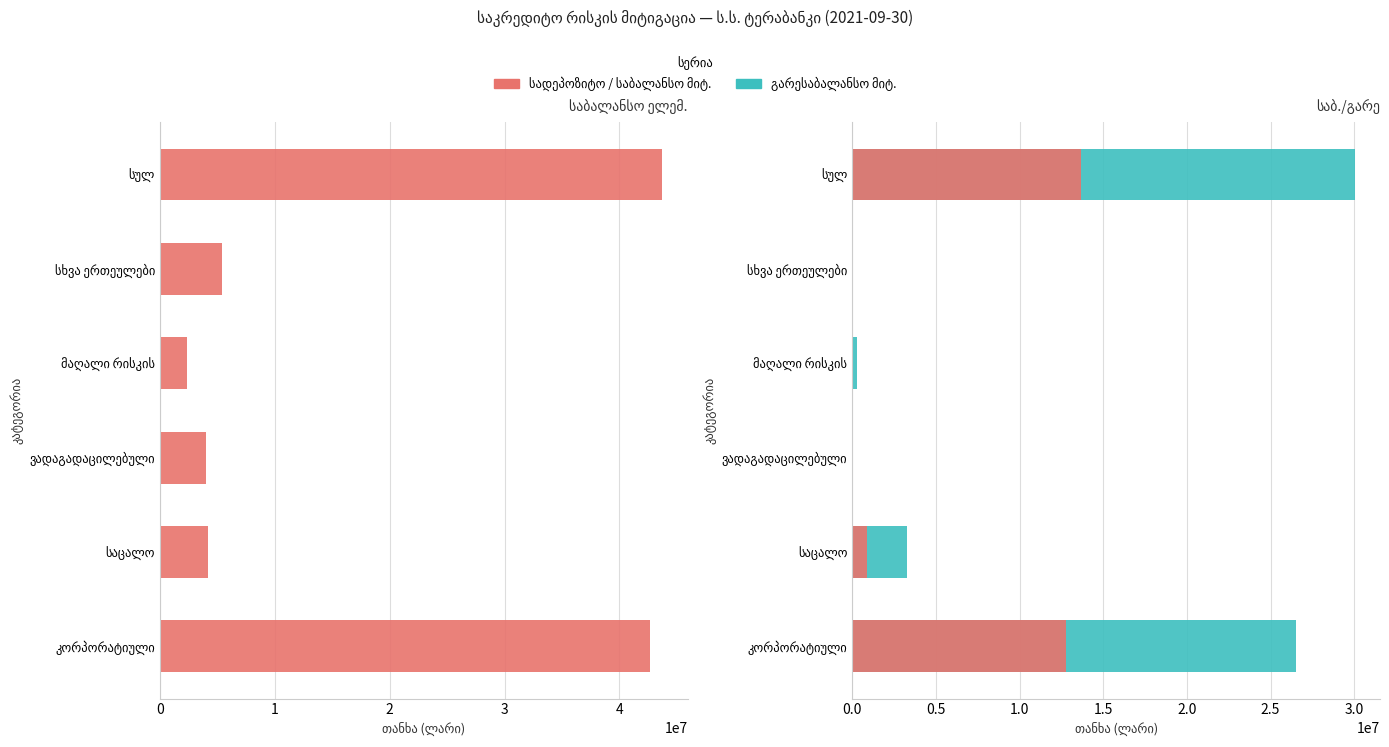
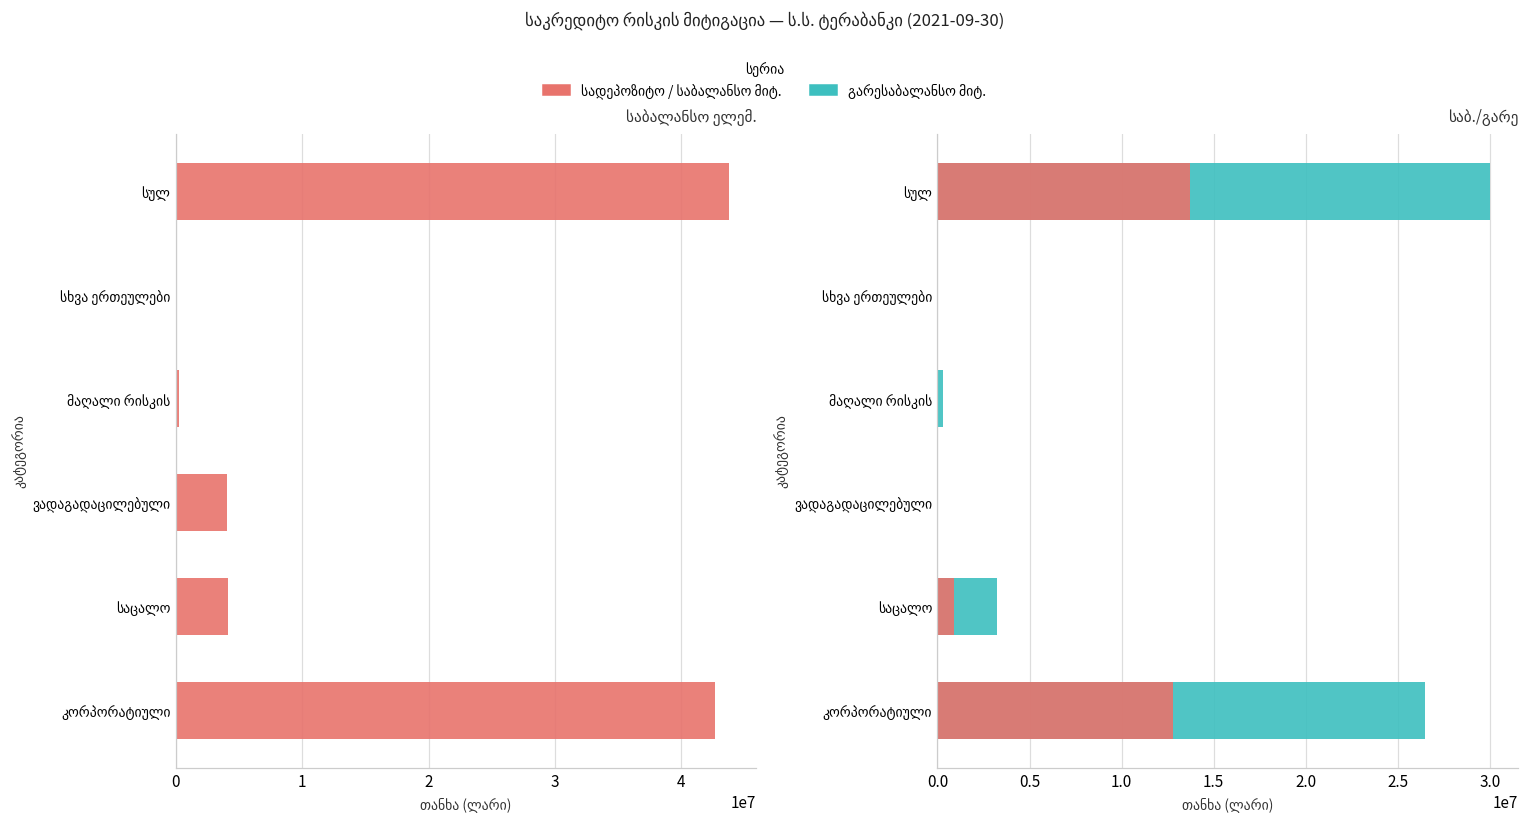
საბალანსო ელემ., სხვა ერთეულები: 5500000 -> 0
საბალანსო ელემ., მაღალი რისკის: 2400000 -> 300000
